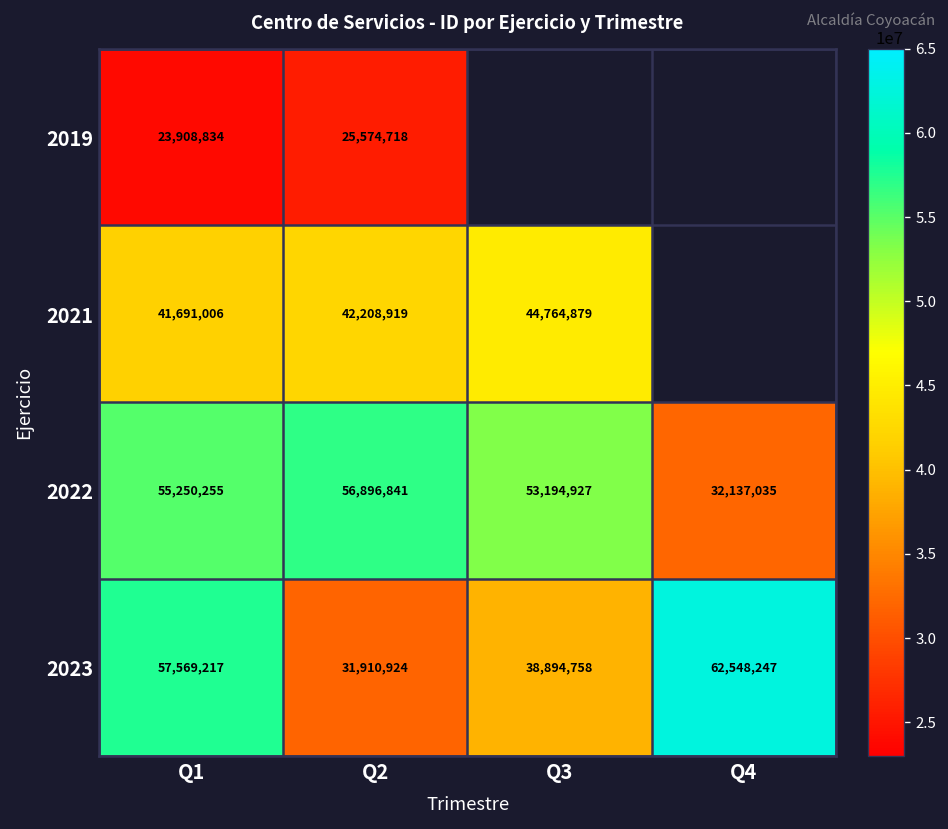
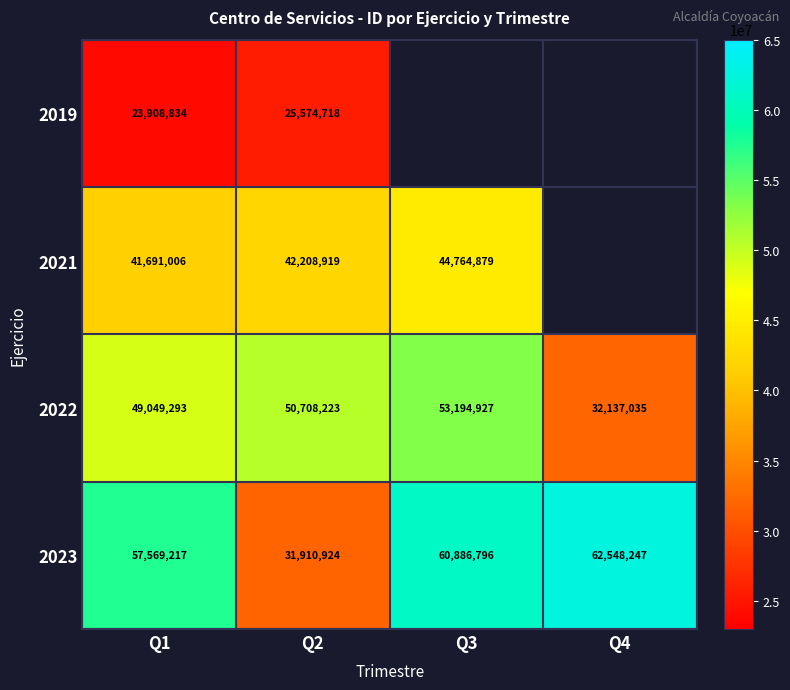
2022, Q1: 55,250,255 -> 49,049,293
2022, Q2: 56,896,841 -> 50,708,223
2023, Q3: 38,894,758 -> 60,886,796
